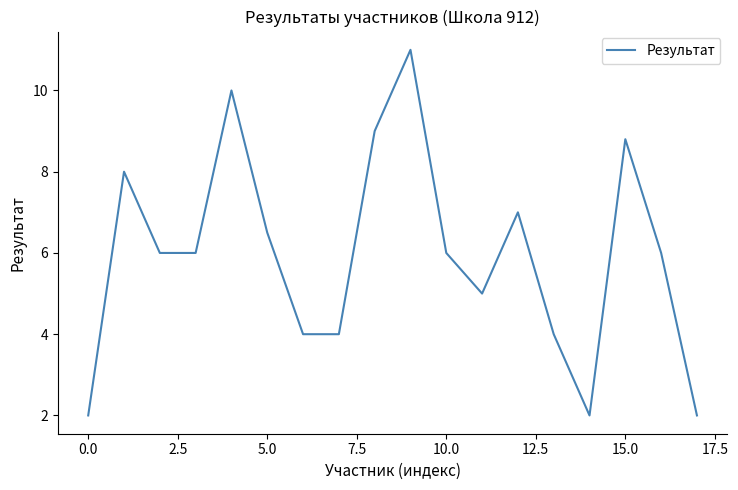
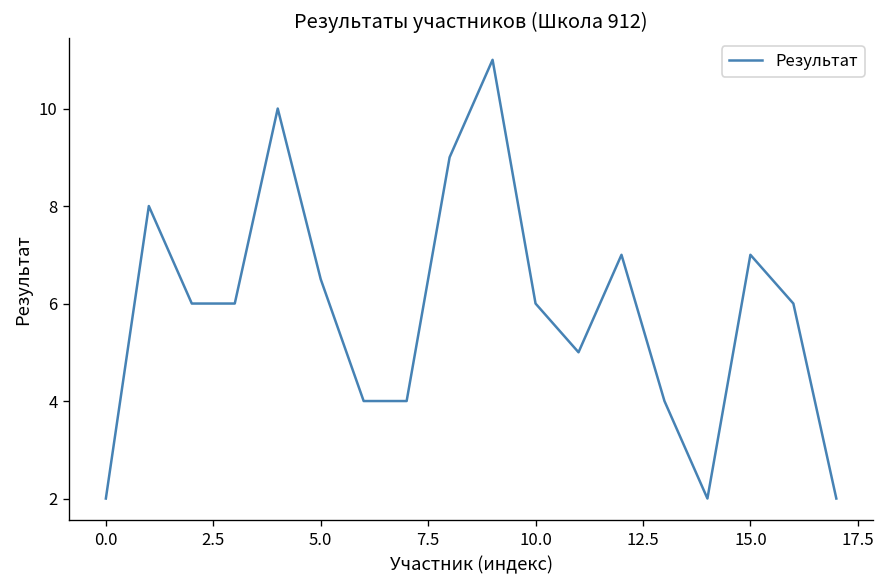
15.0: 8.8 -> 7.0
